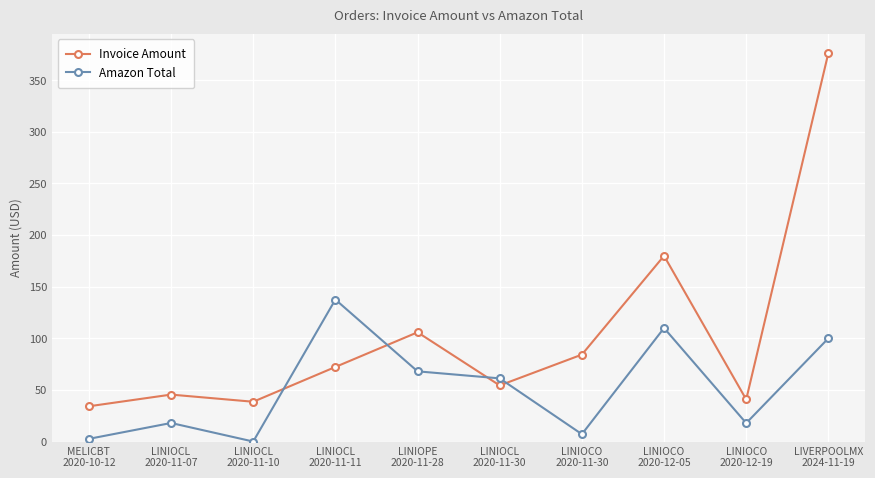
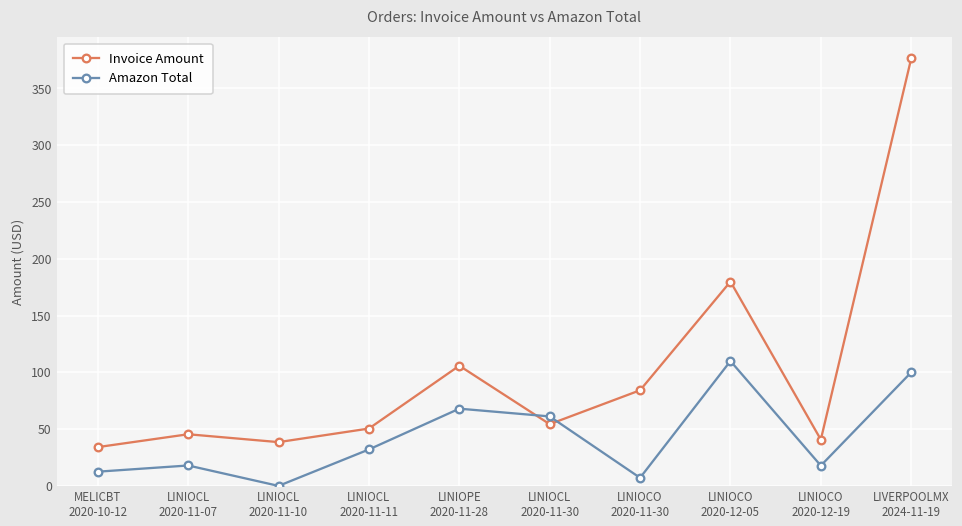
Amazon Total, MELICBT 2020-10-12: 3 -> 13
Invoice Amount, LINIOCL 2020-11-11: 72 -> 51
Amazon Total, LINIOCL 2020-11-11: 138 -> 32
